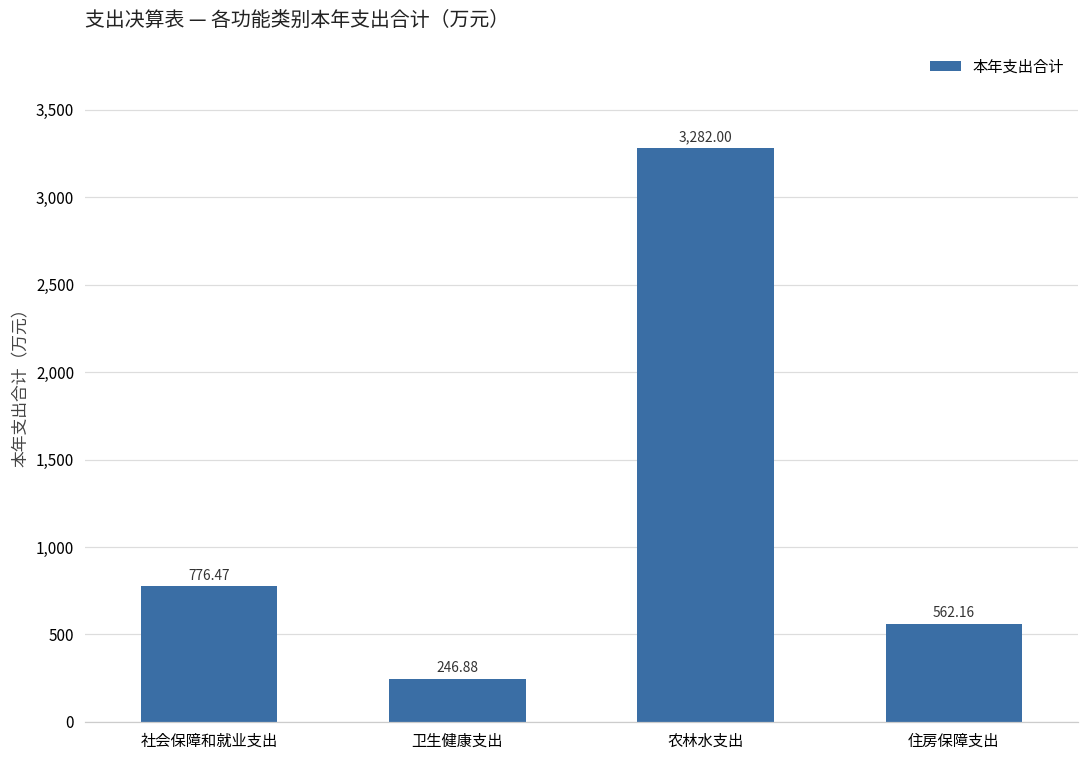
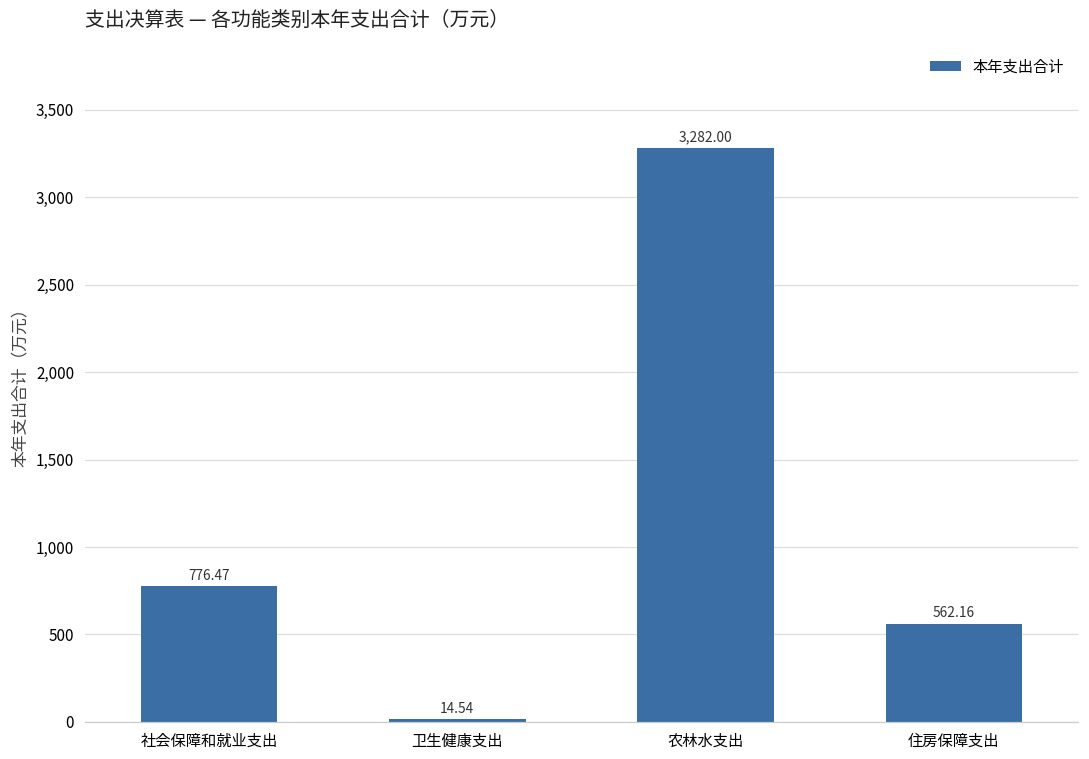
卫生健康支出: 246.88 -> 14.54
